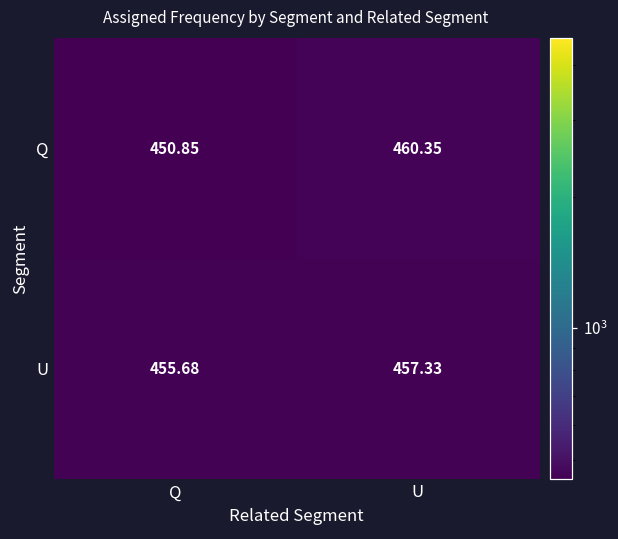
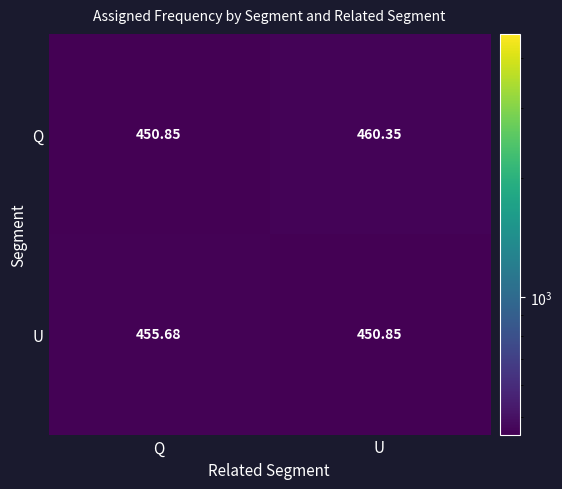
U, U: 457.33 -> 450.85
